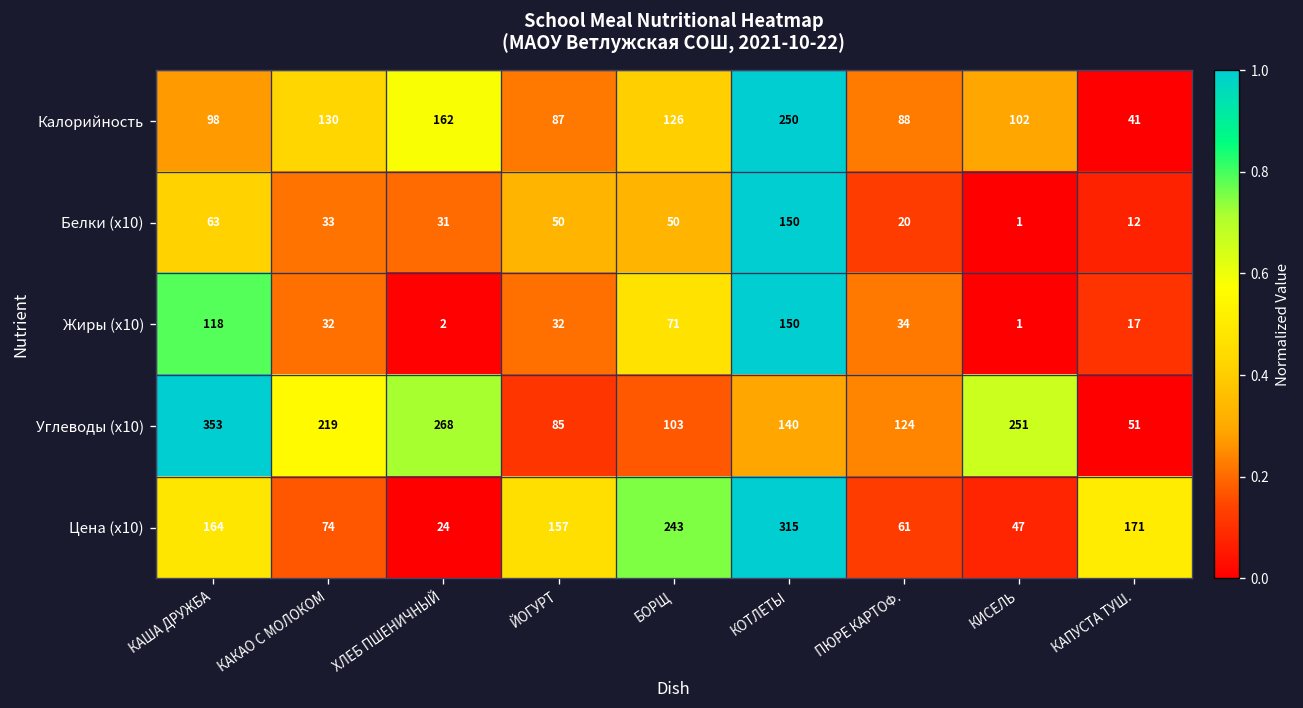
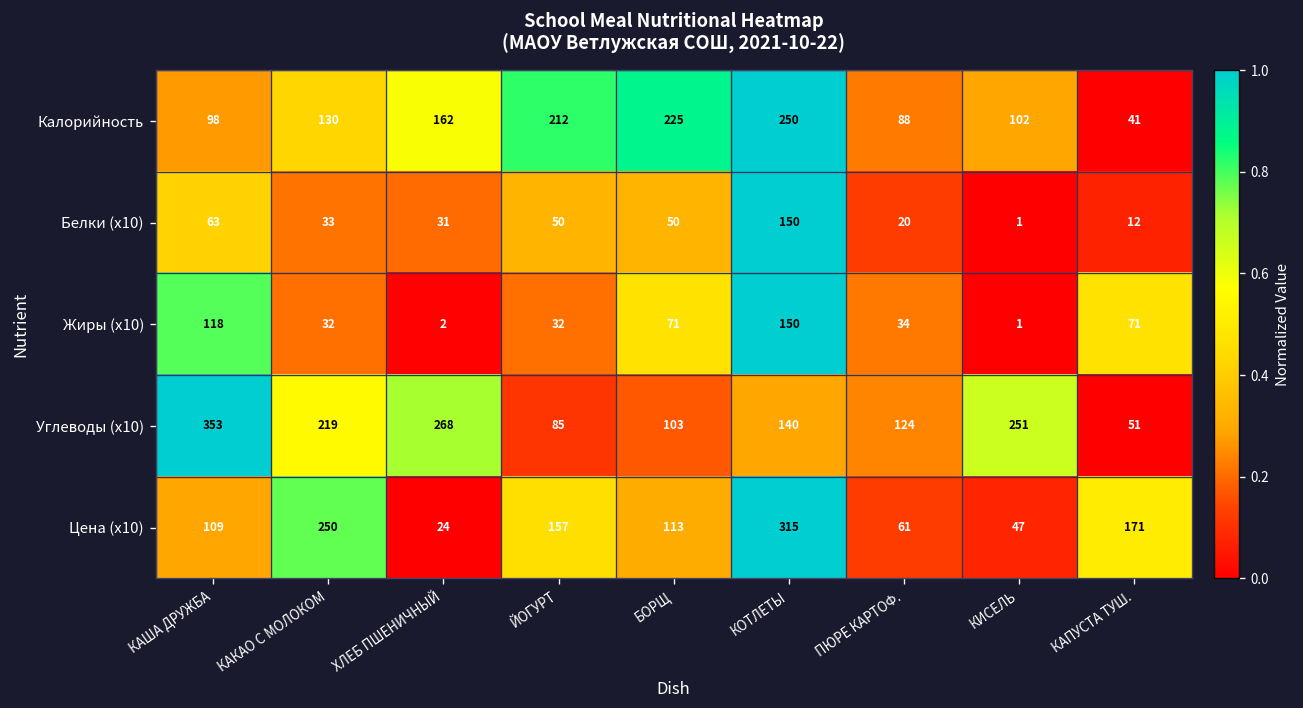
Калорийность, ЙОГУРТ: 87 -> 212
Калорийность, БОРЩ: 126 -> 225
Жиры (x10), КАПУСТА ТУШ.: 17 -> 71
Цена (x10), КАША ДРУЖБА: 164 -> 109
Цена (x10), КАКАО С МОЛОКОМ: 74 -> 250
Цена (x10), БОРЩ: 243 -> 113
